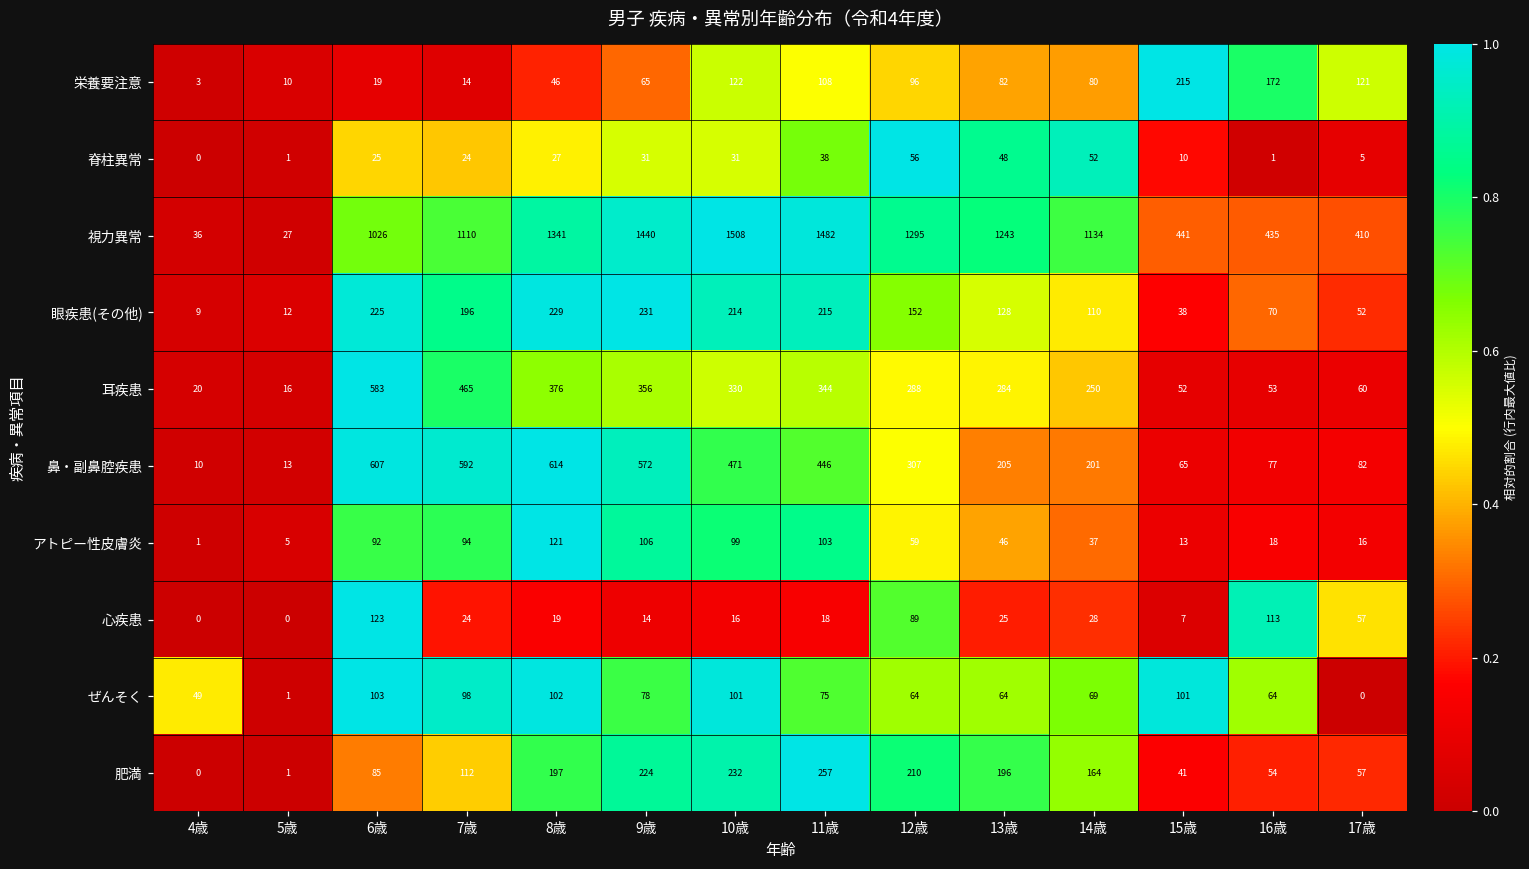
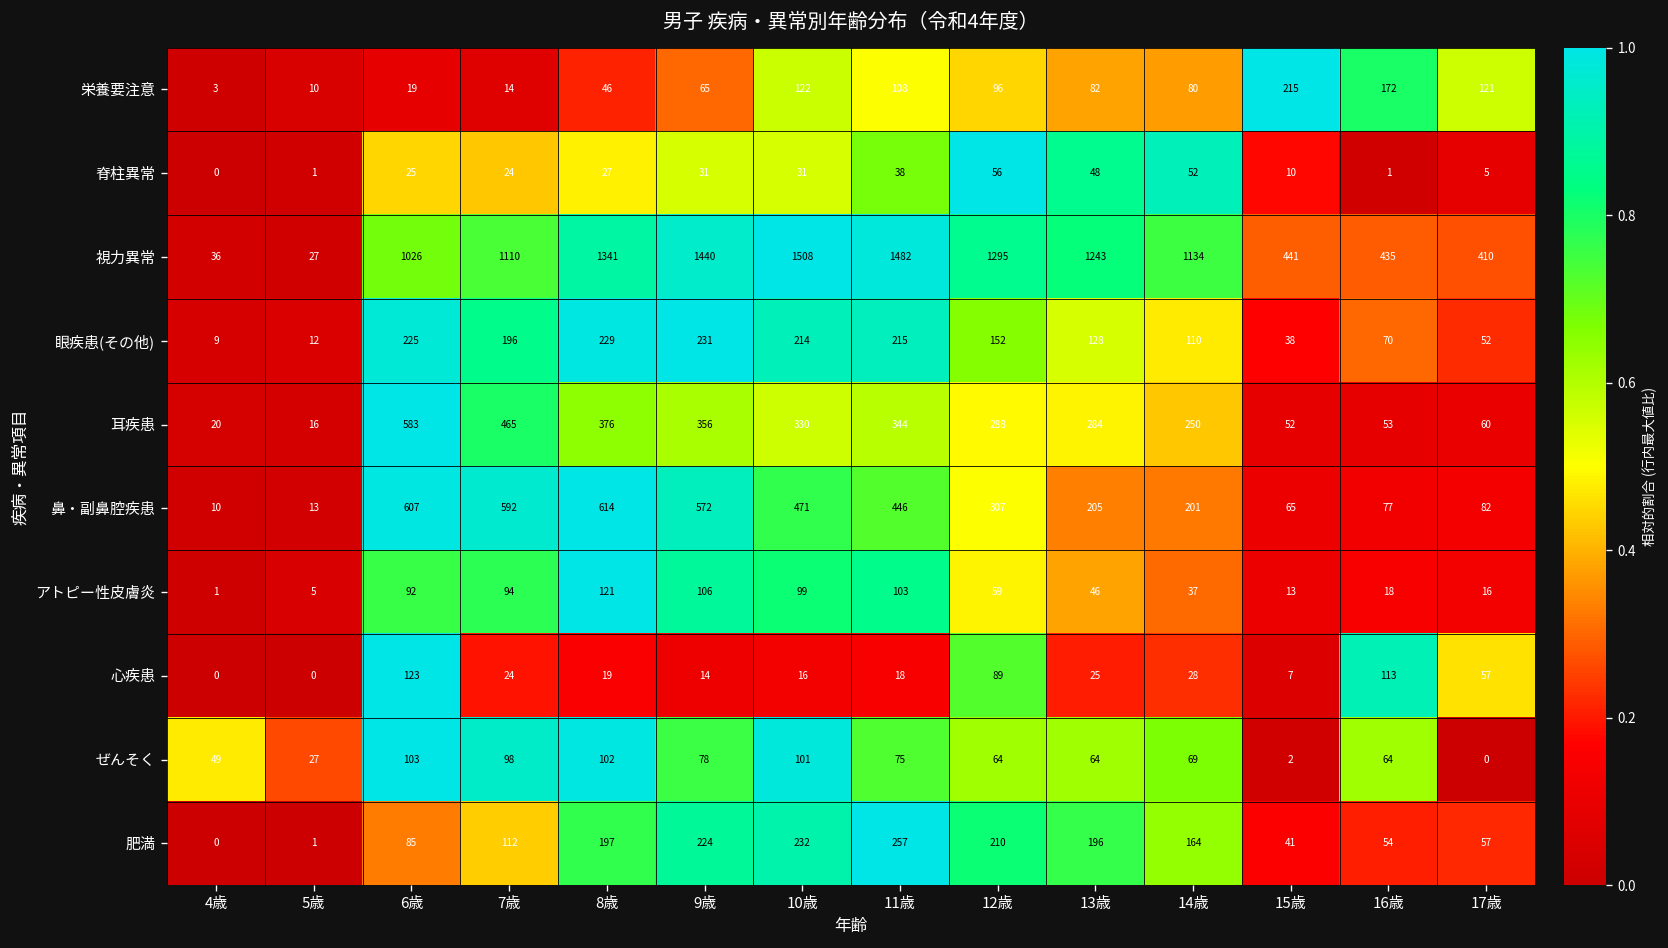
ぜんそく, 5歳: 1 -> 27
ぜんそく, 15歳: 101 -> 2
